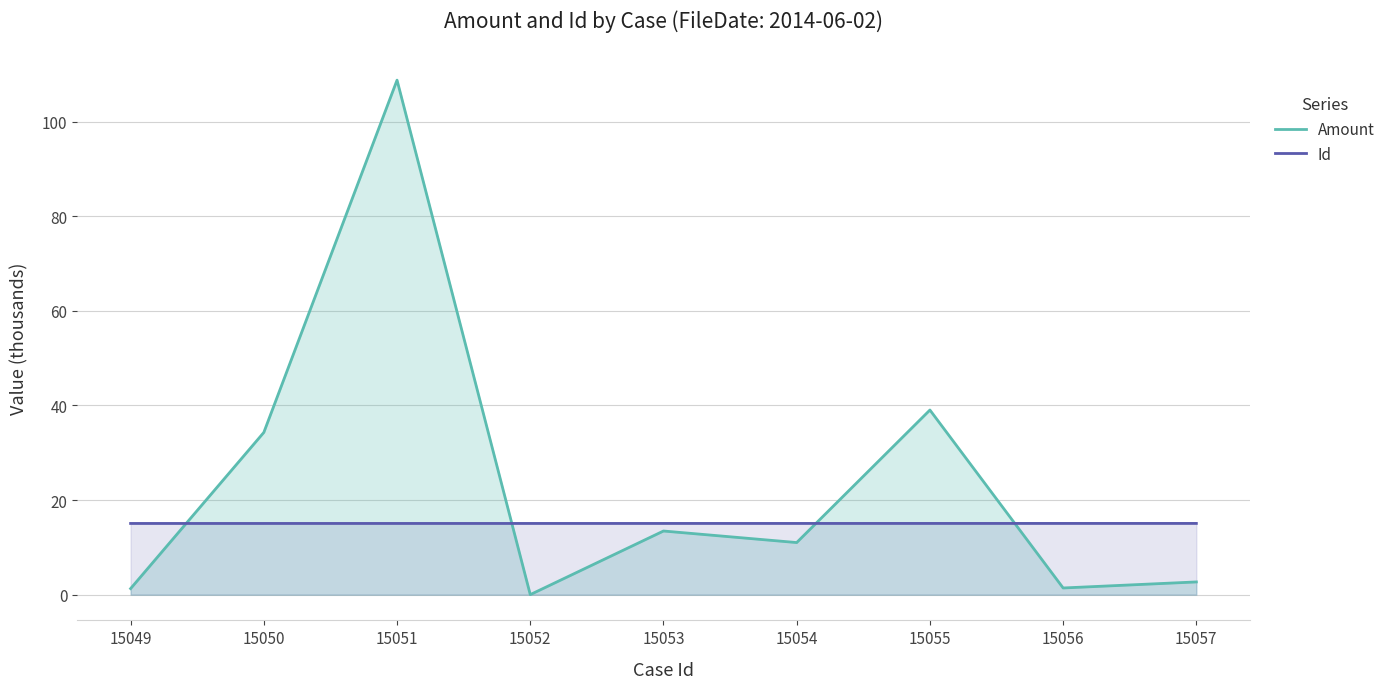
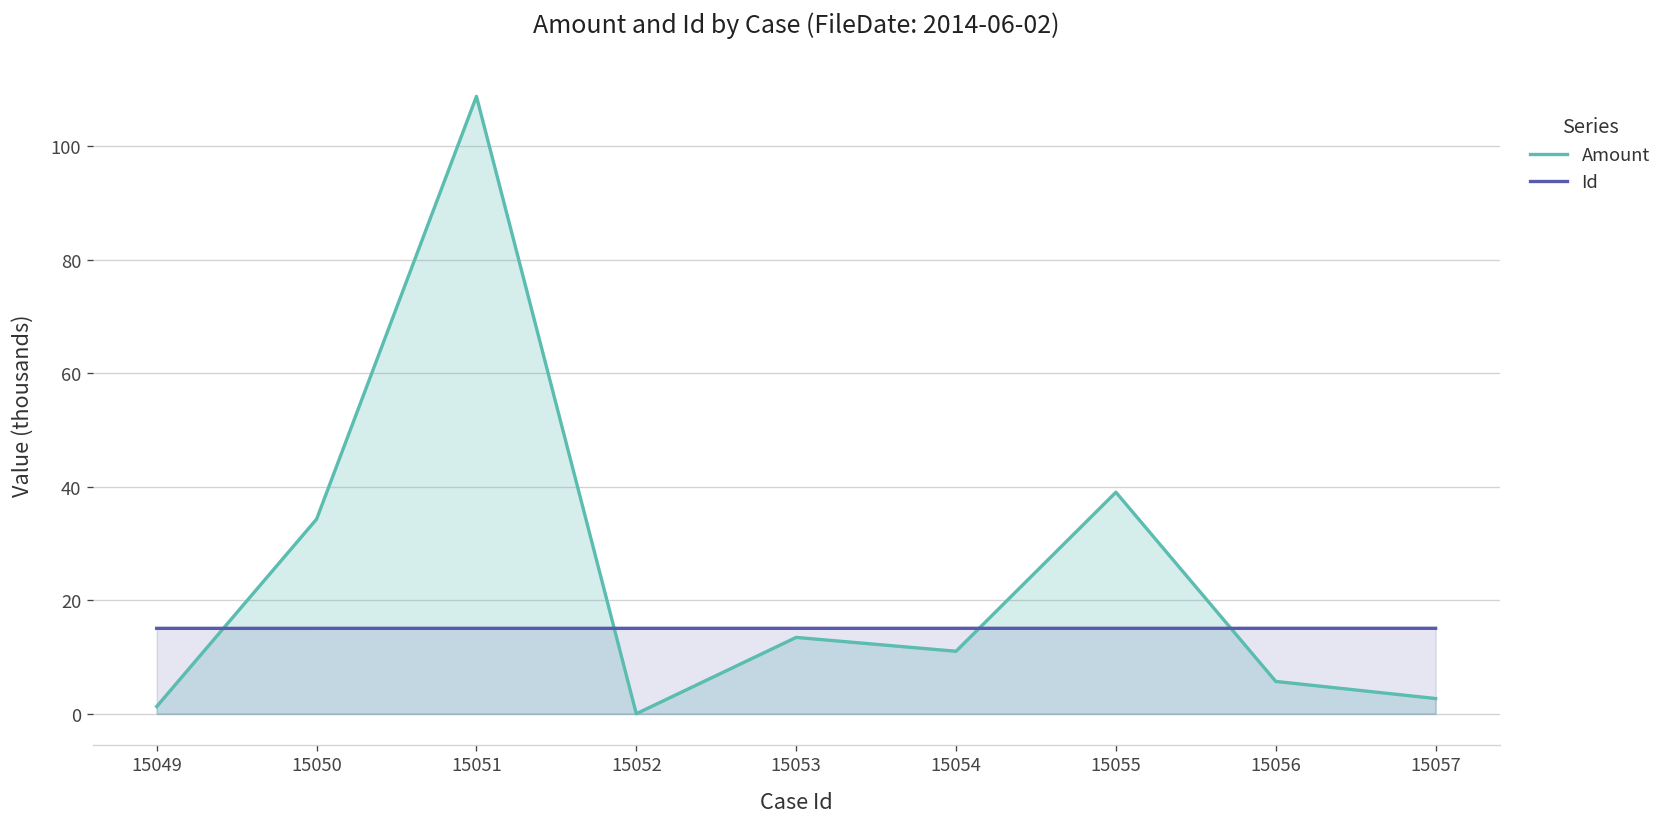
Amount, 15056: 1 -> 6
